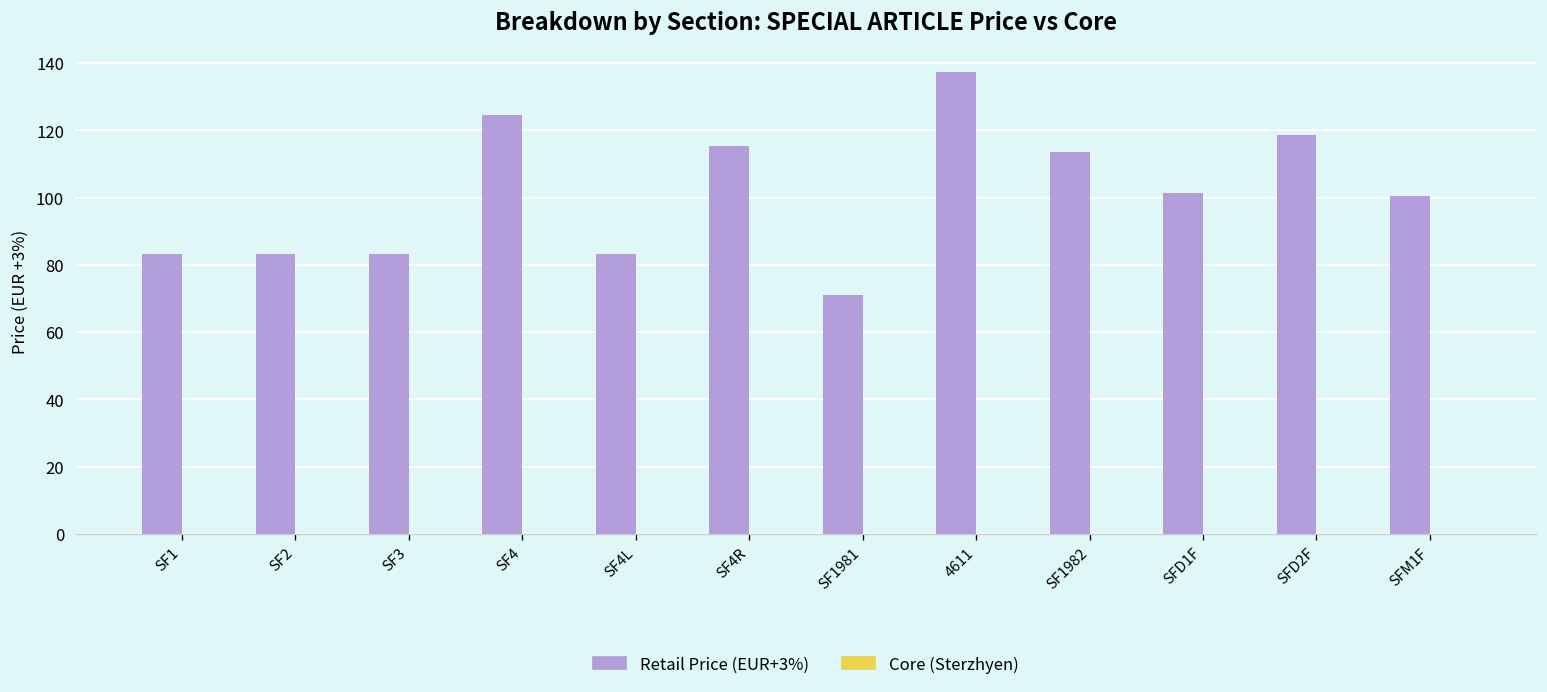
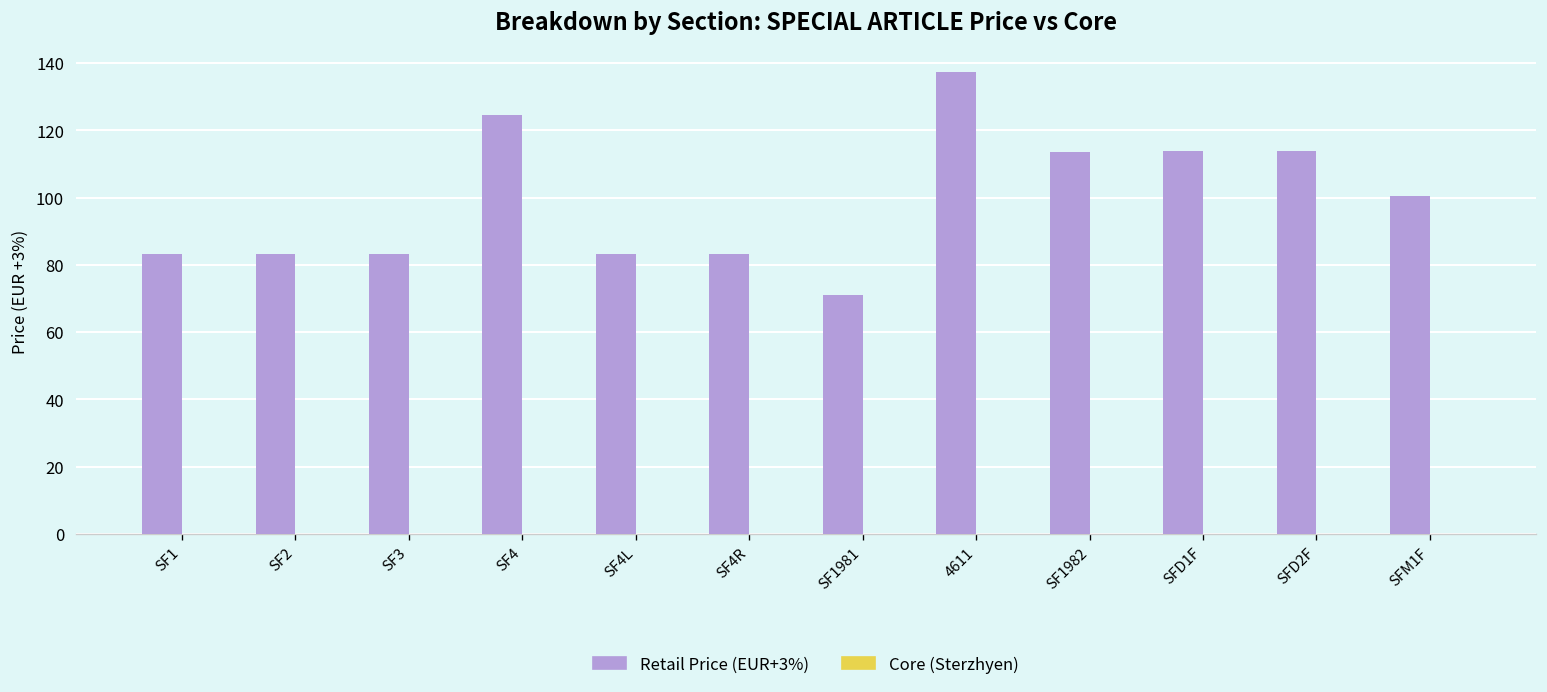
Retail Price (EUR+3%), SF4R: 115 -> 83
Retail Price (EUR+3%), SFD1F: 101 -> 114
Retail Price (EUR+3%), SFD2F: 119 -> 114
